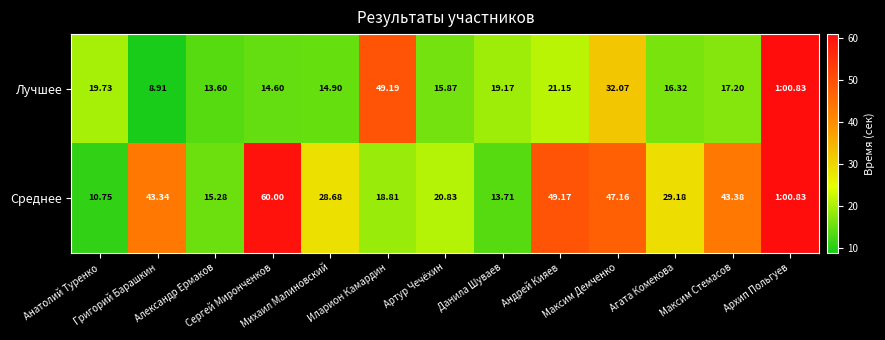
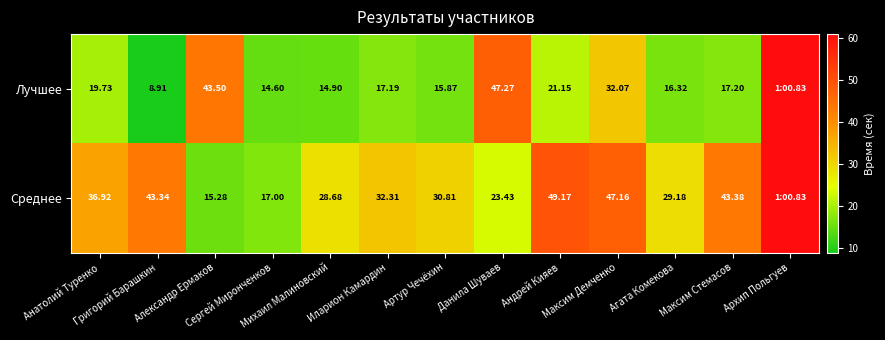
Лучшее, Александр Ермаков: 13.60 -> 43.50
Лучшее, Иларион Камардин: 49.19 -> 17.19
Лучшее, Данила Шуваев: 19.17 -> 47.27
Среднее, Анатолий Туренко: 10.75 -> 36.92
Среднее, Сергей Миронченков: 60.00 -> 17.00
Среднее, Иларион Камардин: 18.81 -> 32.31
Среднее, Артур Чечёхин: 20.83 -> 30.81
Среднее, Данила Шуваев: 13.71 -> 23.43
